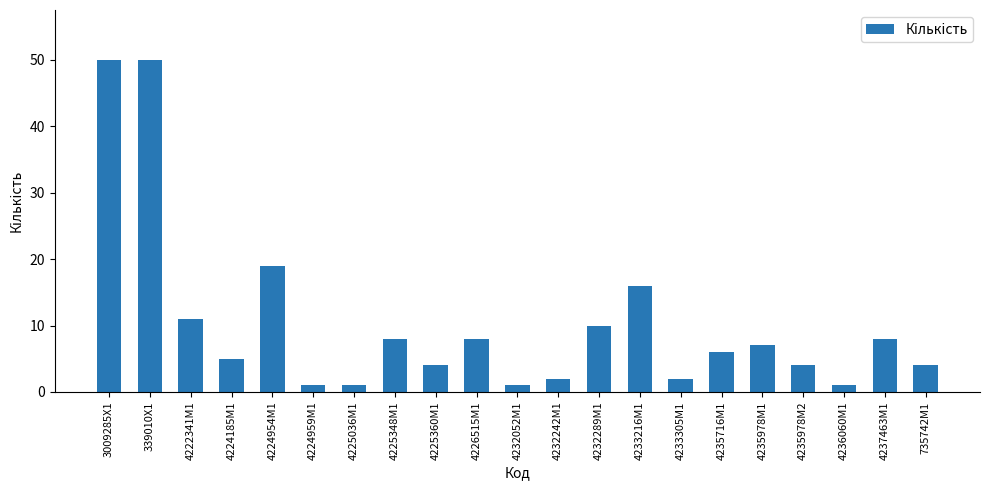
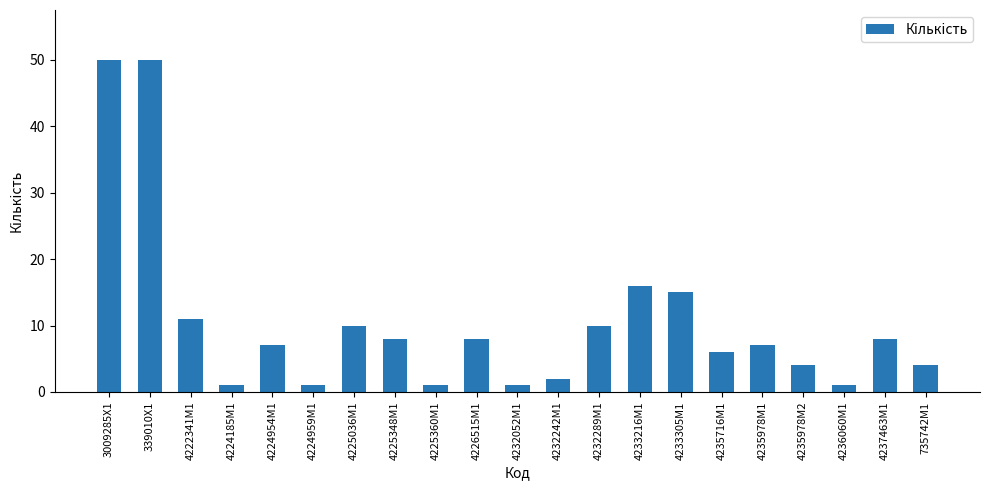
4224185M1: 5 -> 1
4224954M1: 19 -> 7
4225036M1: 1 -> 10
4225360M1: 4 -> 1
4233305M1: 2 -> 15
